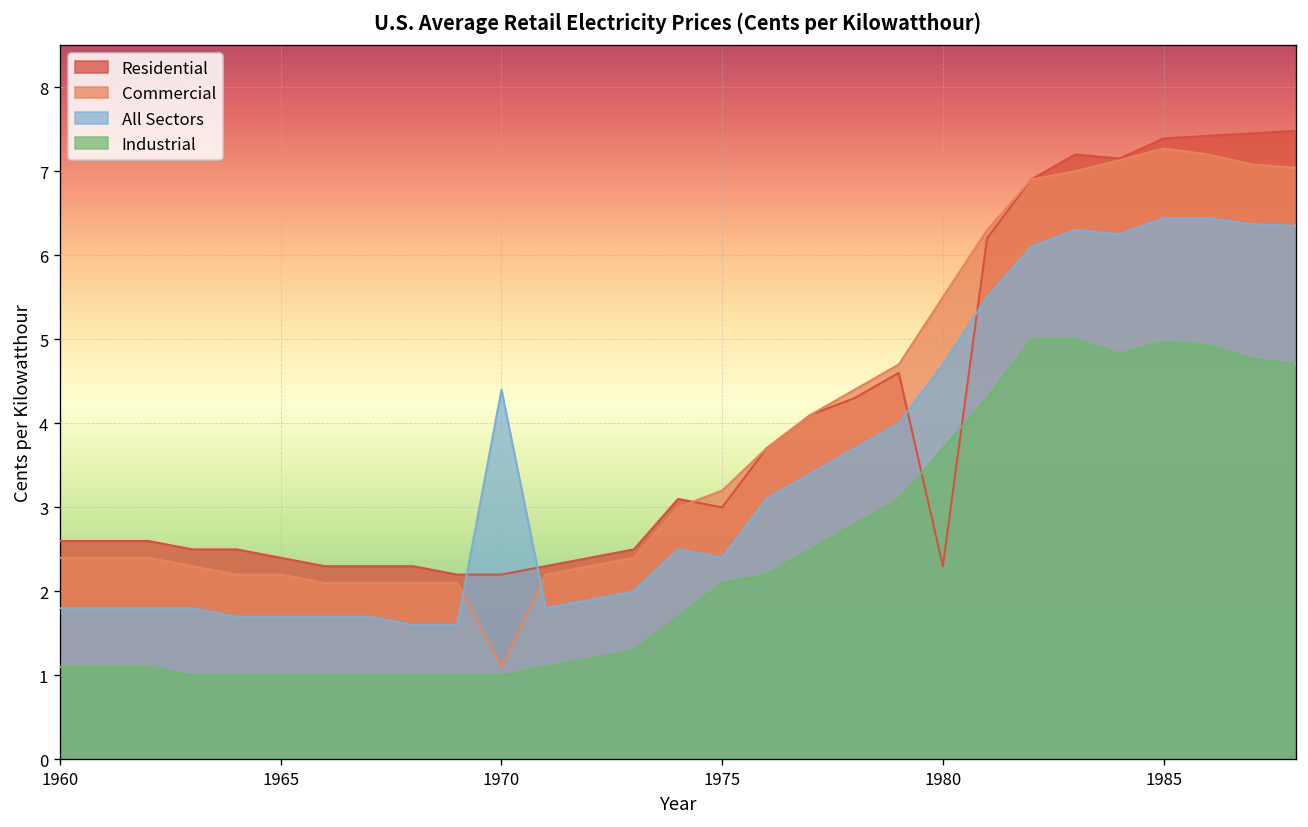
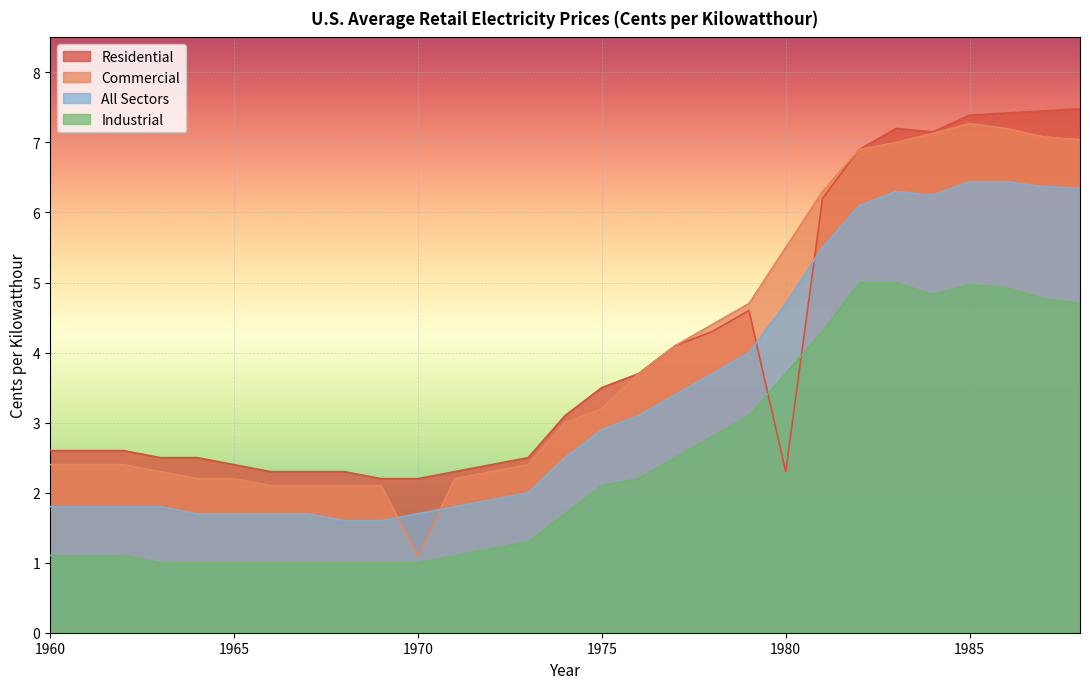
All Sectors, 1970: 4.4 -> 1.7
Residential, 1975: 3.0 -> 3.5
All Sectors, 1975: 2.4 -> 2.9
